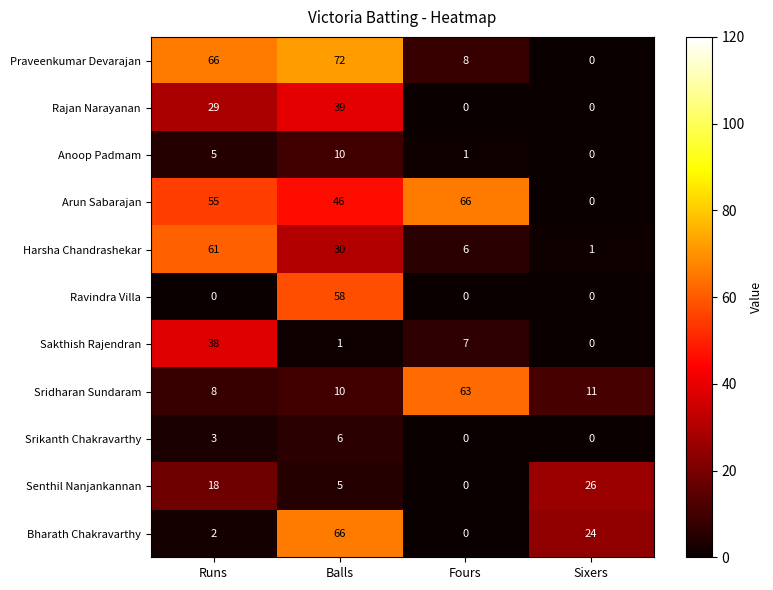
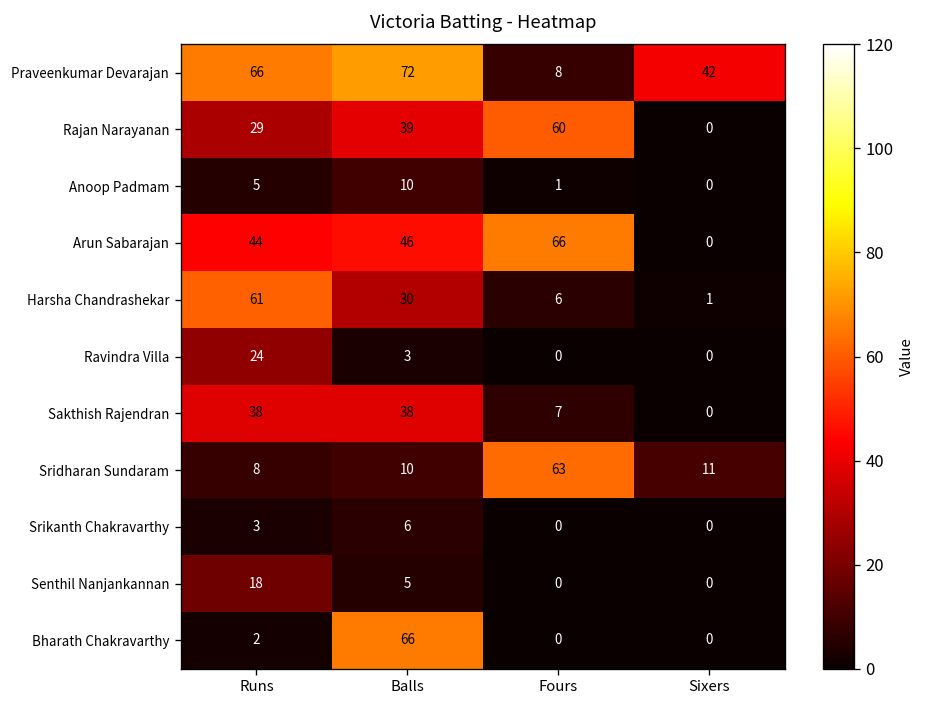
Praveenkumar Devarajan, Sixers: 0 -> 42
Rajan Narayanan, Fours: 0 -> 60
Arun Sabarajan, Runs: 55 -> 44
Ravindra Villa, Runs: 0 -> 24
Ravindra Villa, Balls: 58 -> 3
Sakthish Rajendran, Balls: 1 -> 38
Senthil Nanjankannan, Sixers: 26 -> 0
Bharath Chakravarthy, Sixers: 24 -> 0
